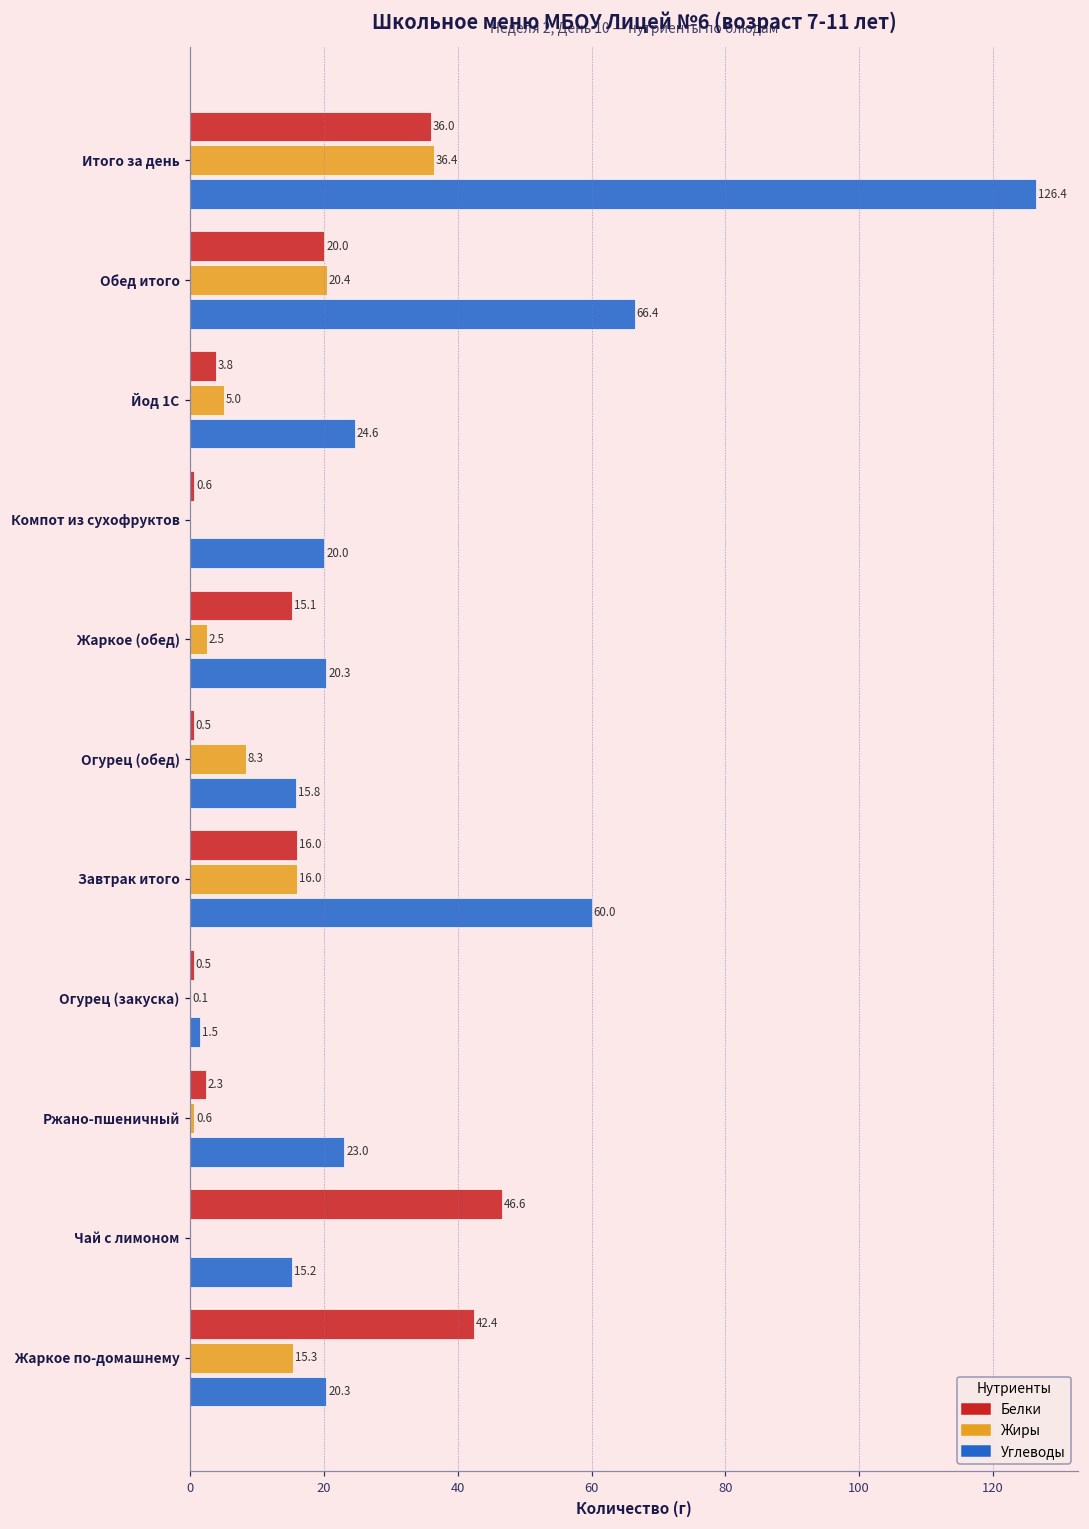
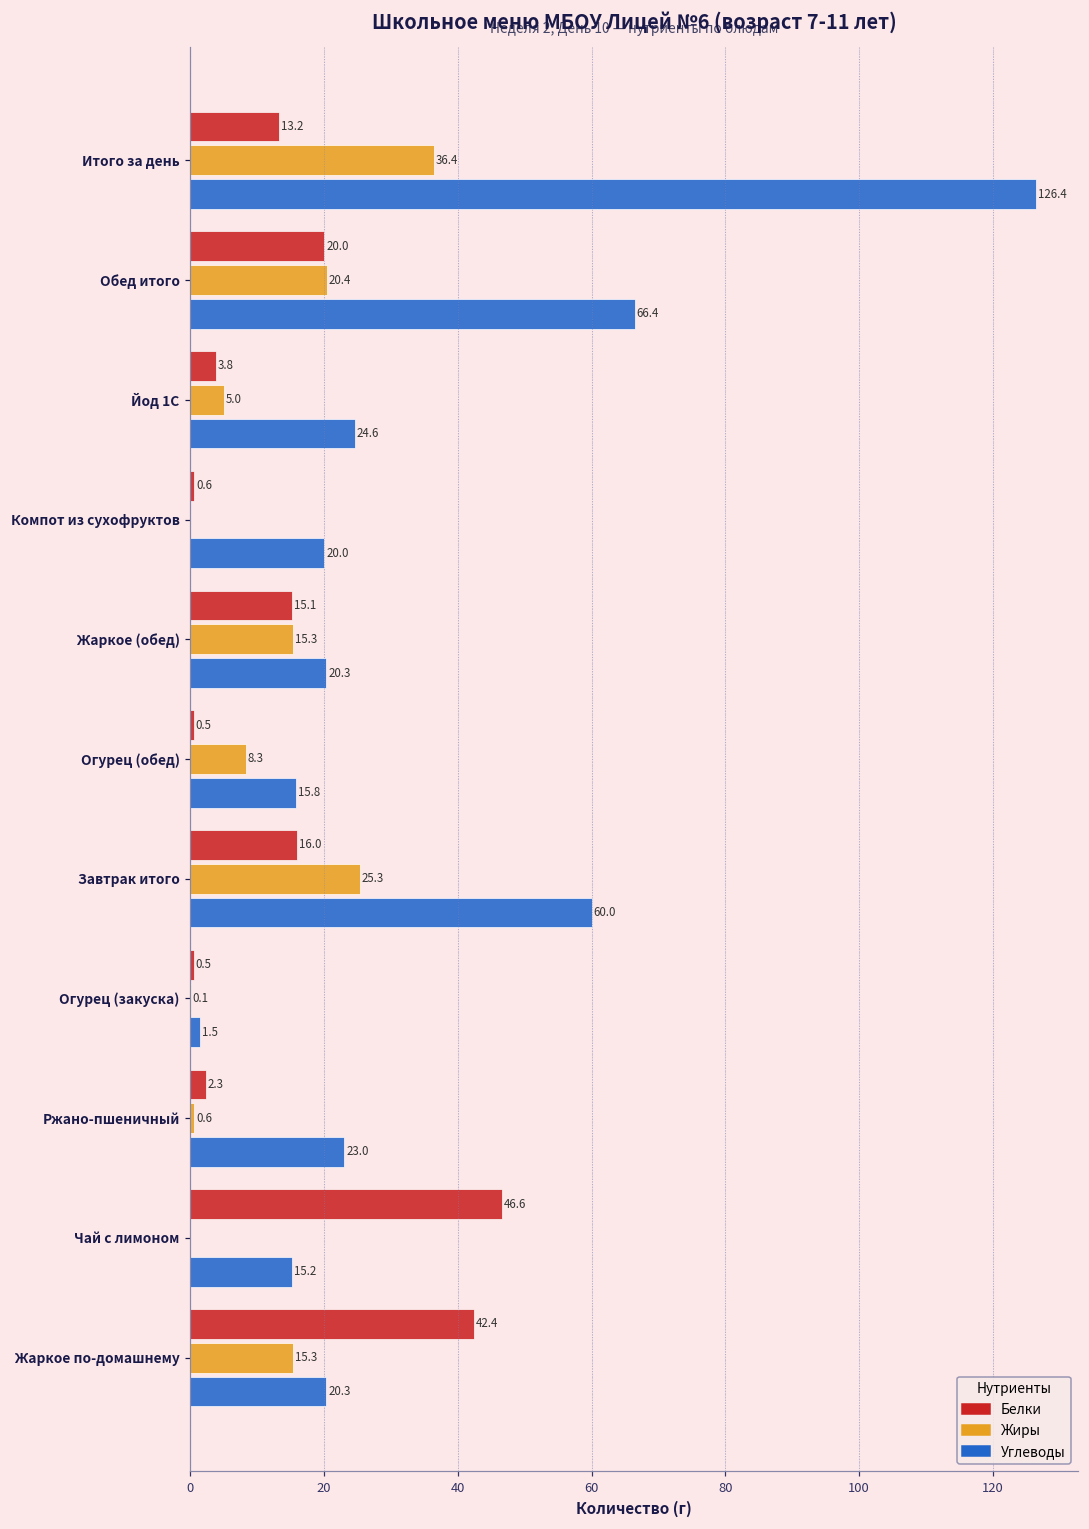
Белки, Итого за день: 36.0 -> 13.2
Жиры, Жаркое (обед): 2.5 -> 15.3
Жиры, Завтрак итого: 16.0 -> 25.3
